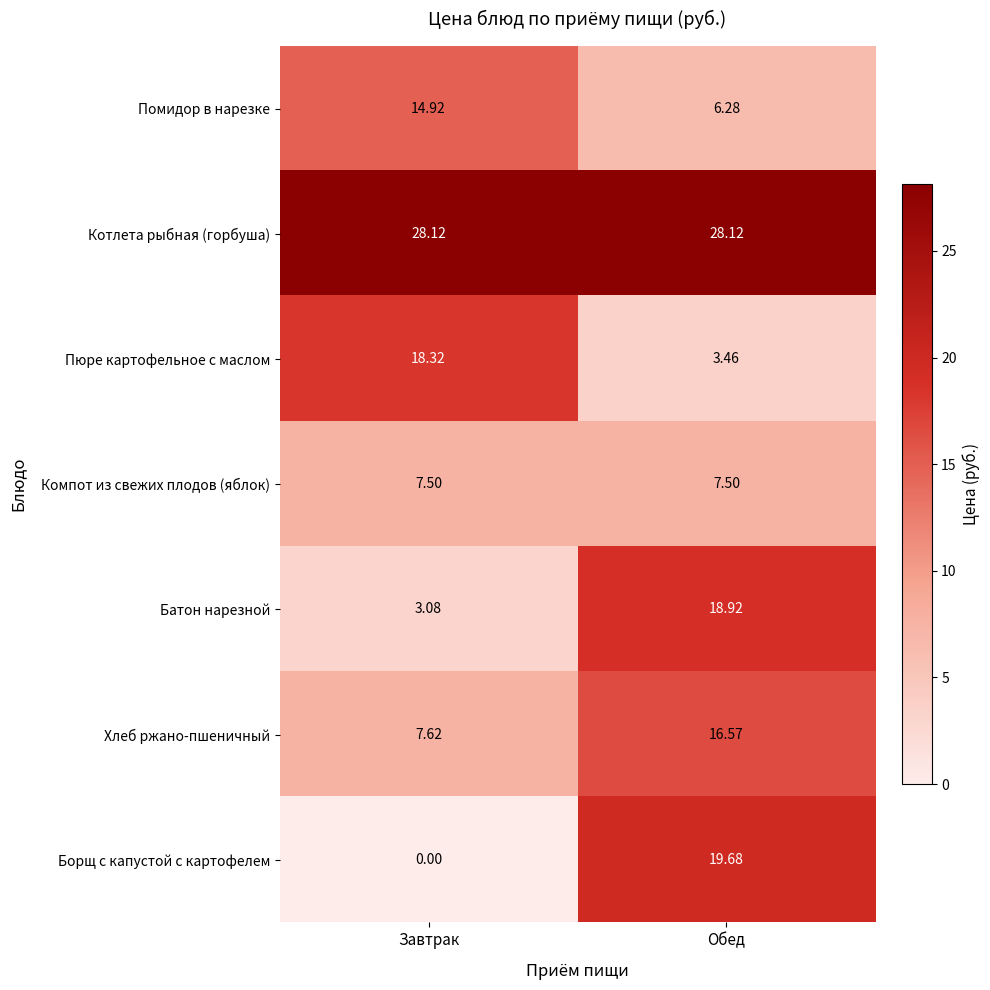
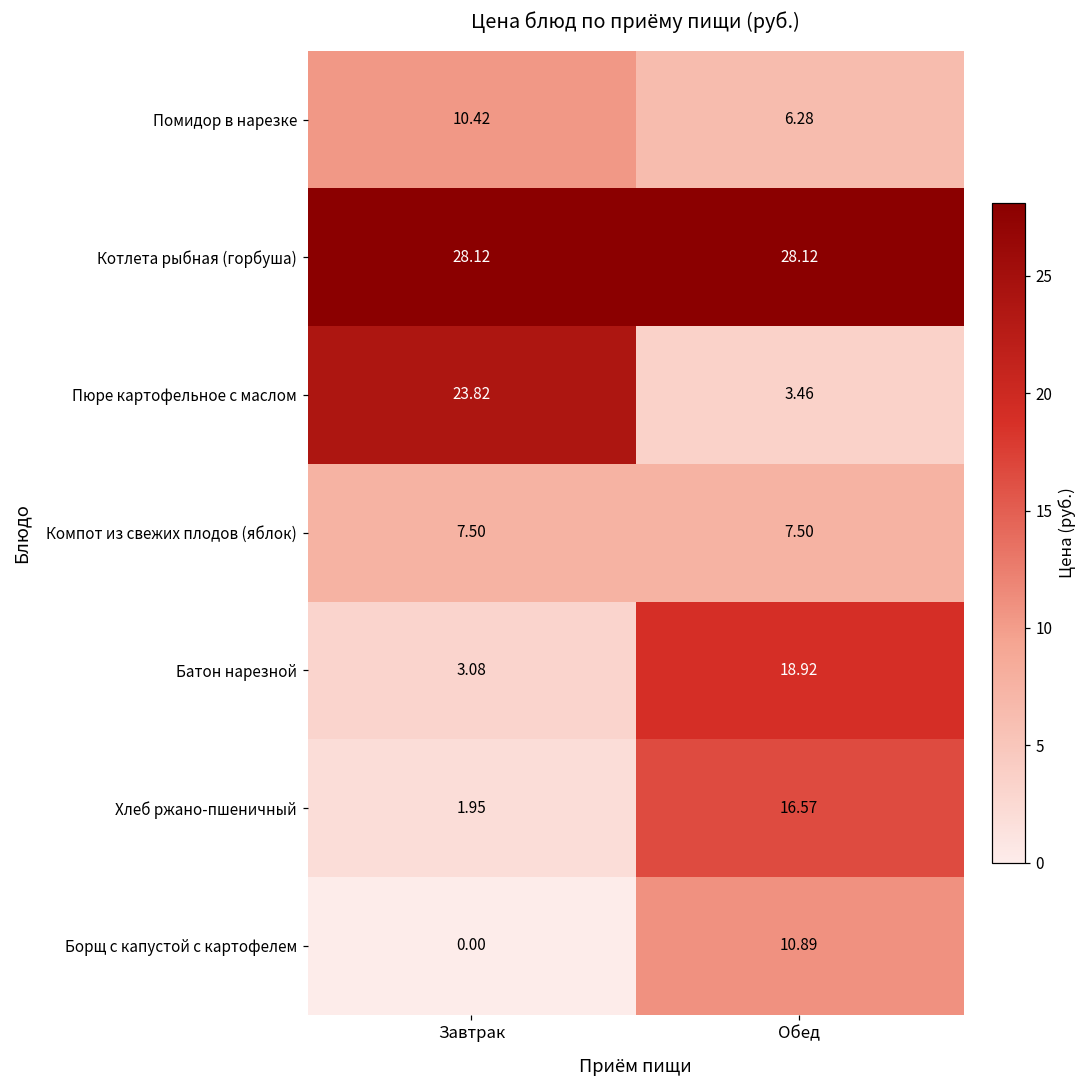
Помидор в нарезке, Завтрак: 14.92 -> 10.42
Пюре картофельное с маслом, Завтрак: 18.32 -> 23.82
Хлеб ржано-пшеничный, Завтрак: 7.62 -> 1.95
Борщ с капустой с картофелем, Обед: 19.68 -> 10.89
